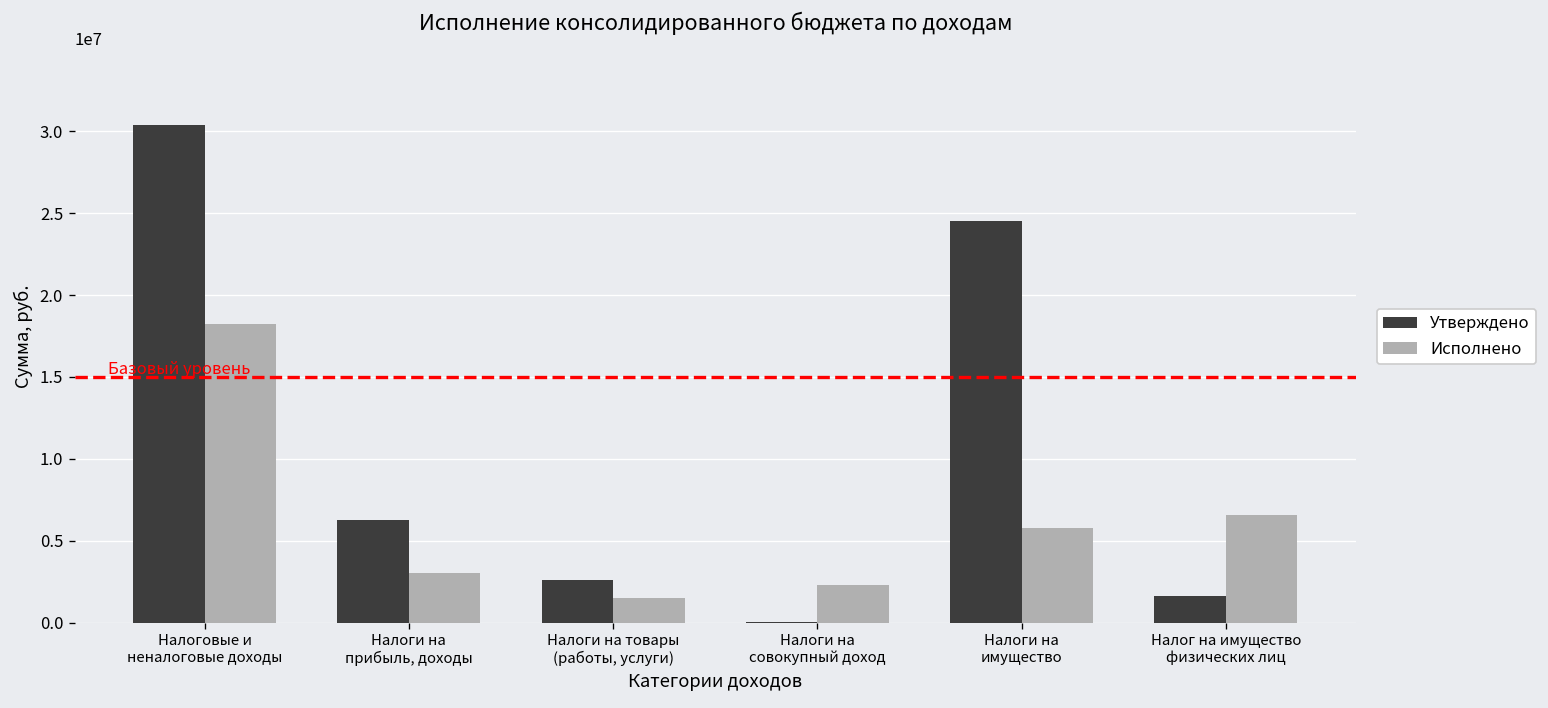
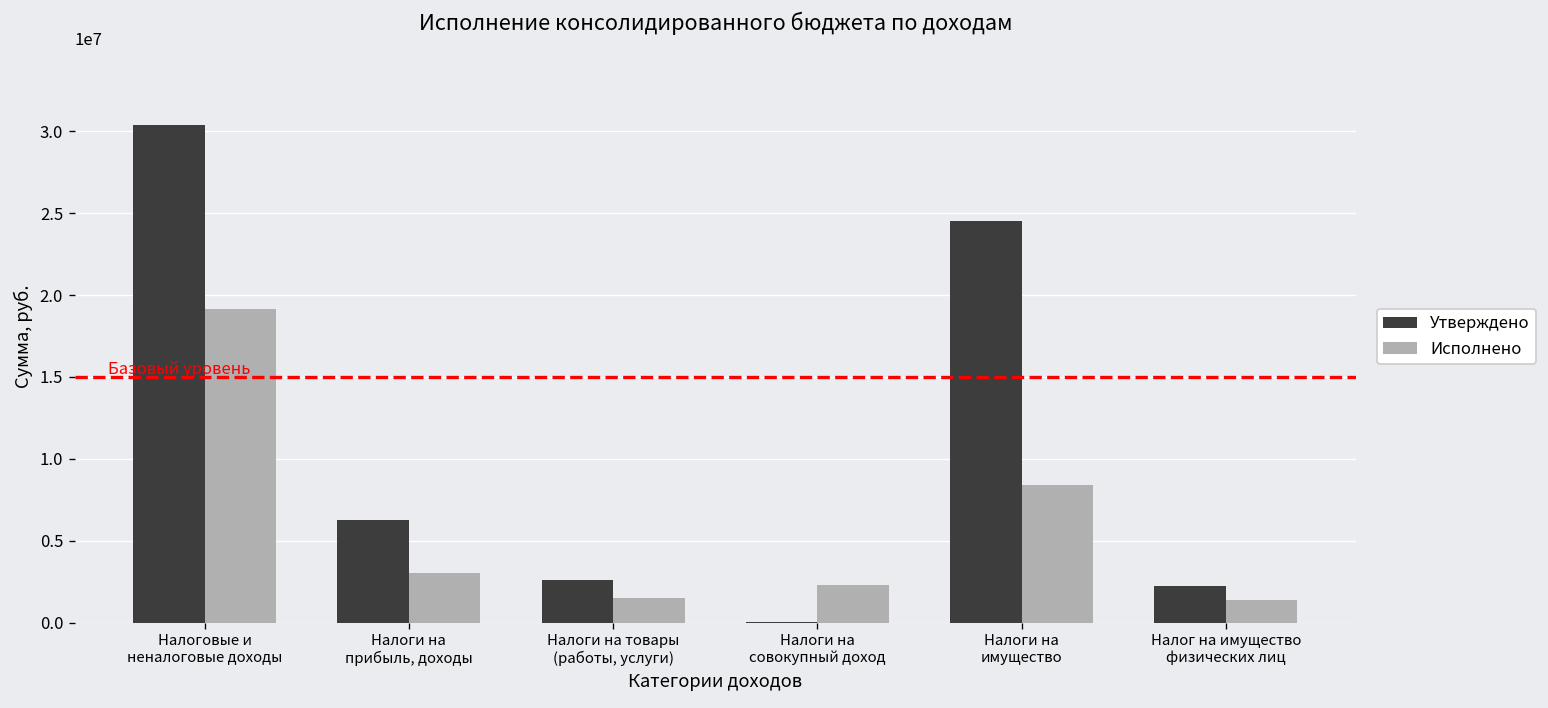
Исполнено, Налоговые и неналоговые доходы: 18300000 -> 19200000
Исполнено, Налоги на имущество: 5800000 -> 8400000
Утверждено, Налог на имущество физических лиц: 1600000 -> 2200000
Исполнено, Налог на имущество физических лиц: 6600000 -> 1400000
